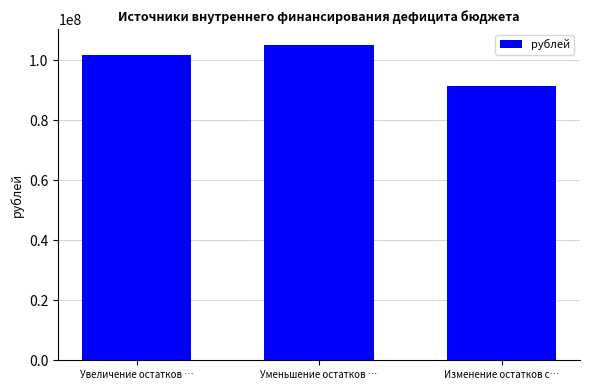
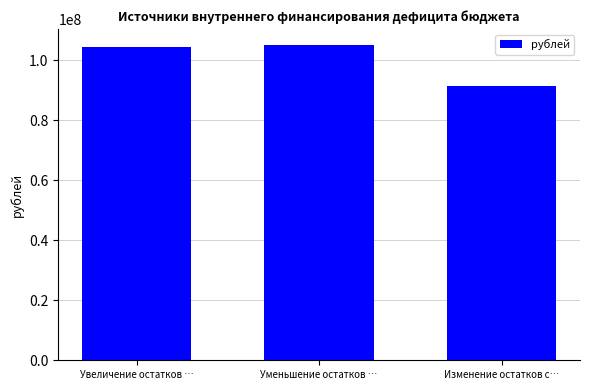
Увеличение остатков …: 102000000 -> 104000000
